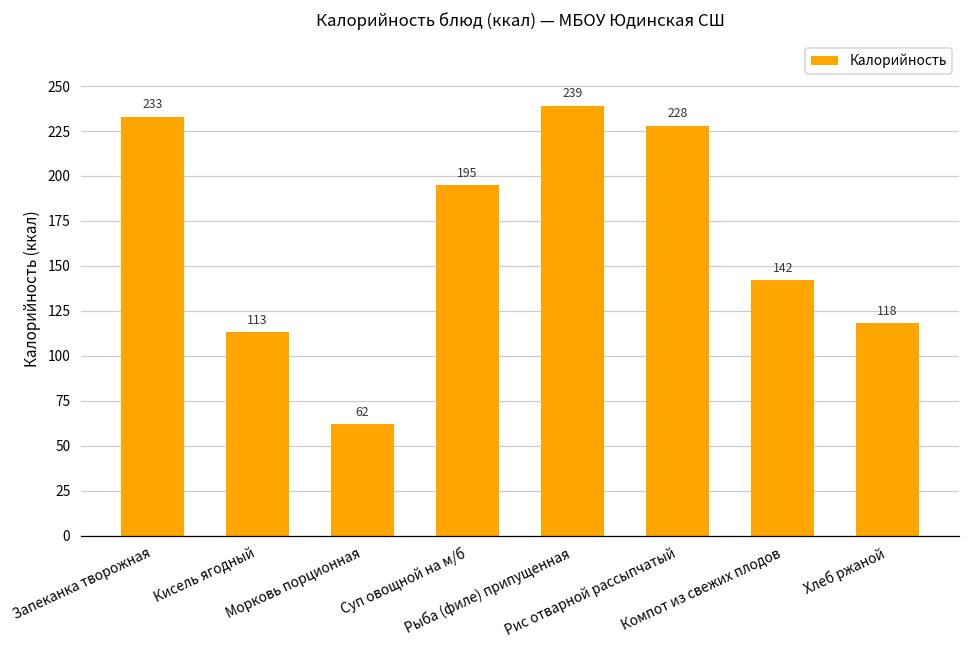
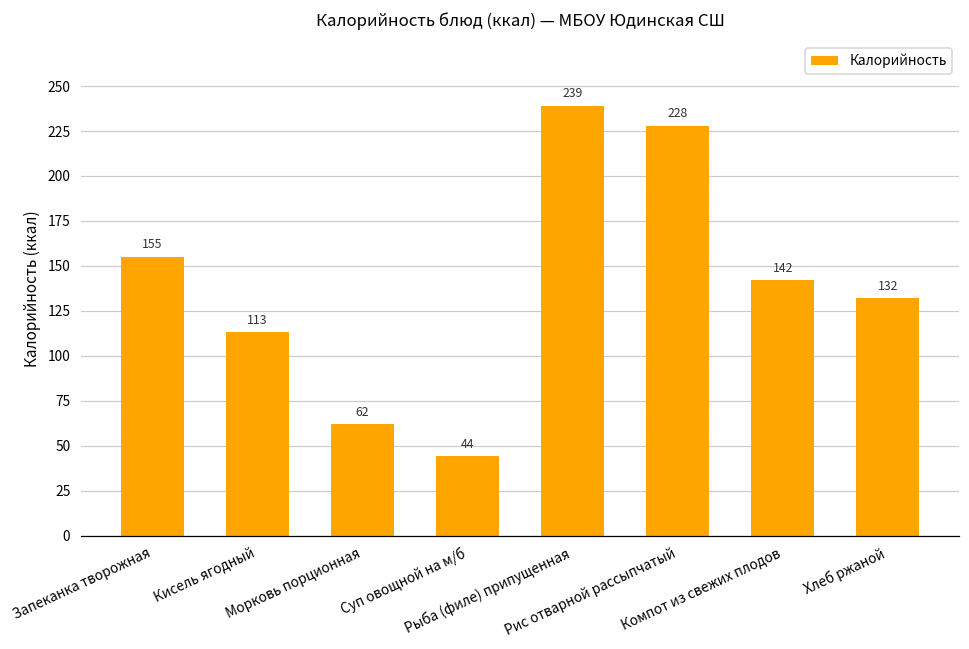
Запеканка творожная: 233 -> 155
Суп овощной на м/б: 195 -> 44
Хлеб ржаной: 118 -> 132
